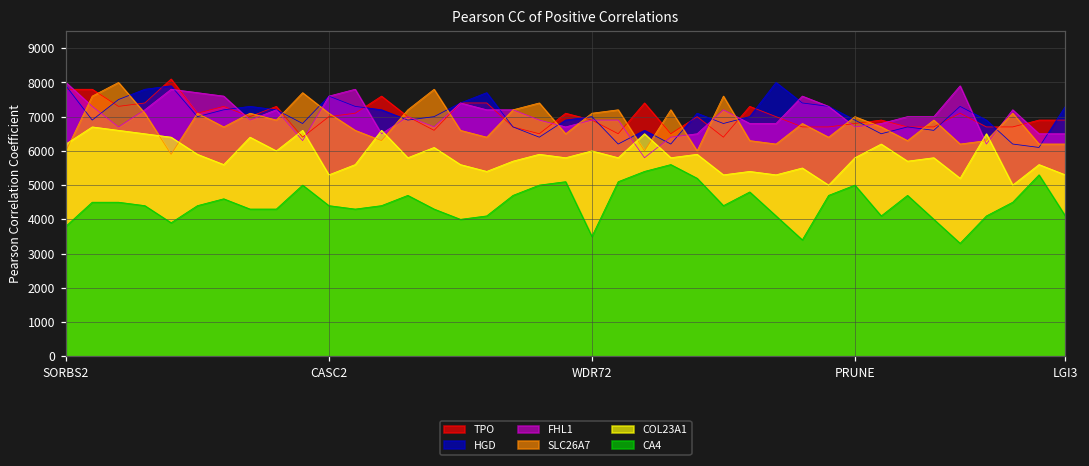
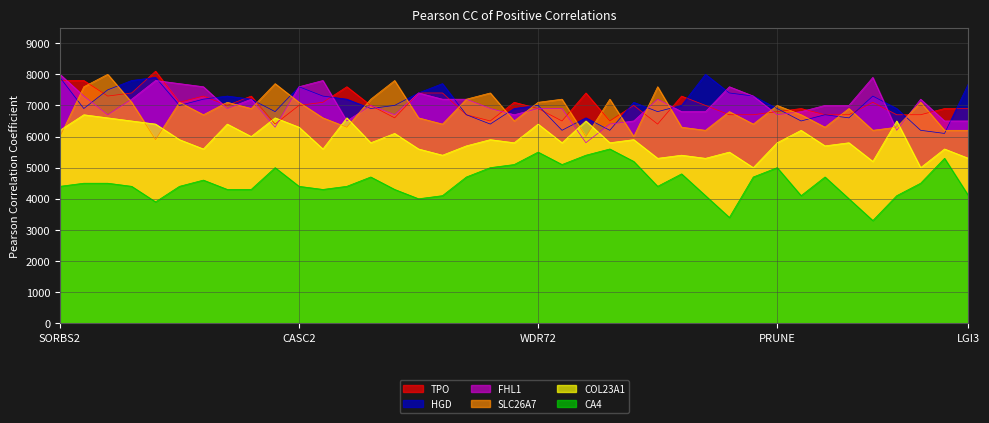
CA4, SORBS2: 3800 -> 4400
COL23A1, CASC2: 5300 -> 6300
COL23A1, WDR72: 6000 -> 6400
CA4, WDR72: 3500 -> 5500
HGD, LGI3: 7300 -> 7700
